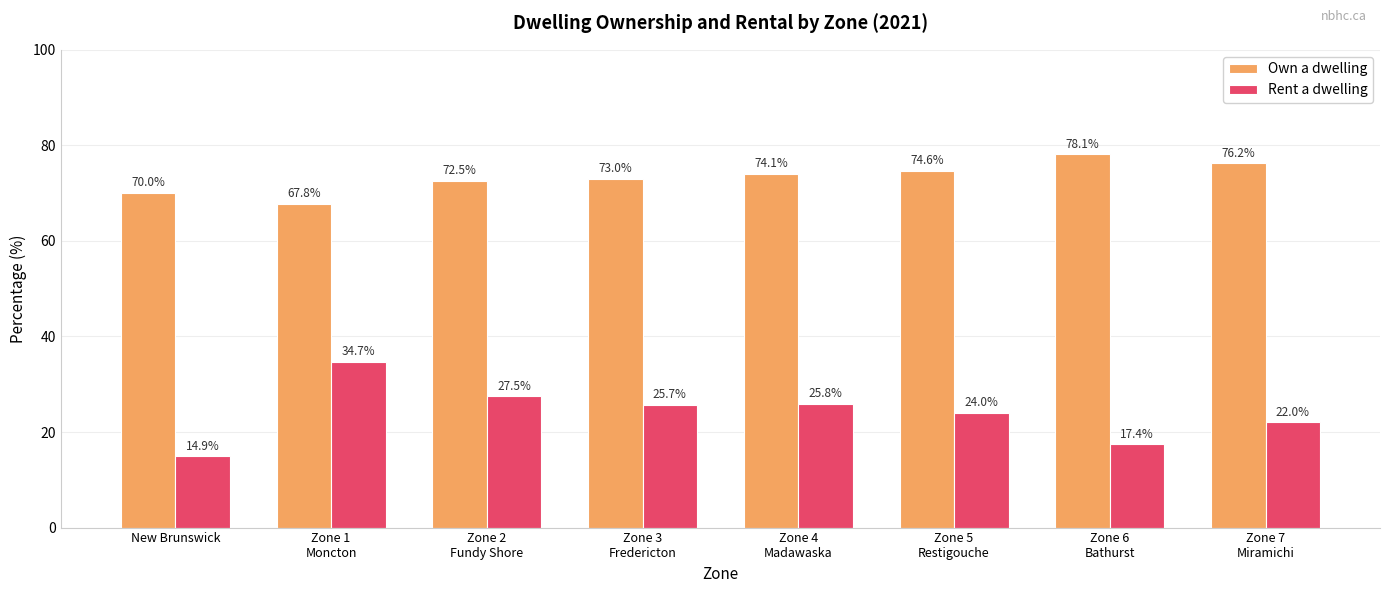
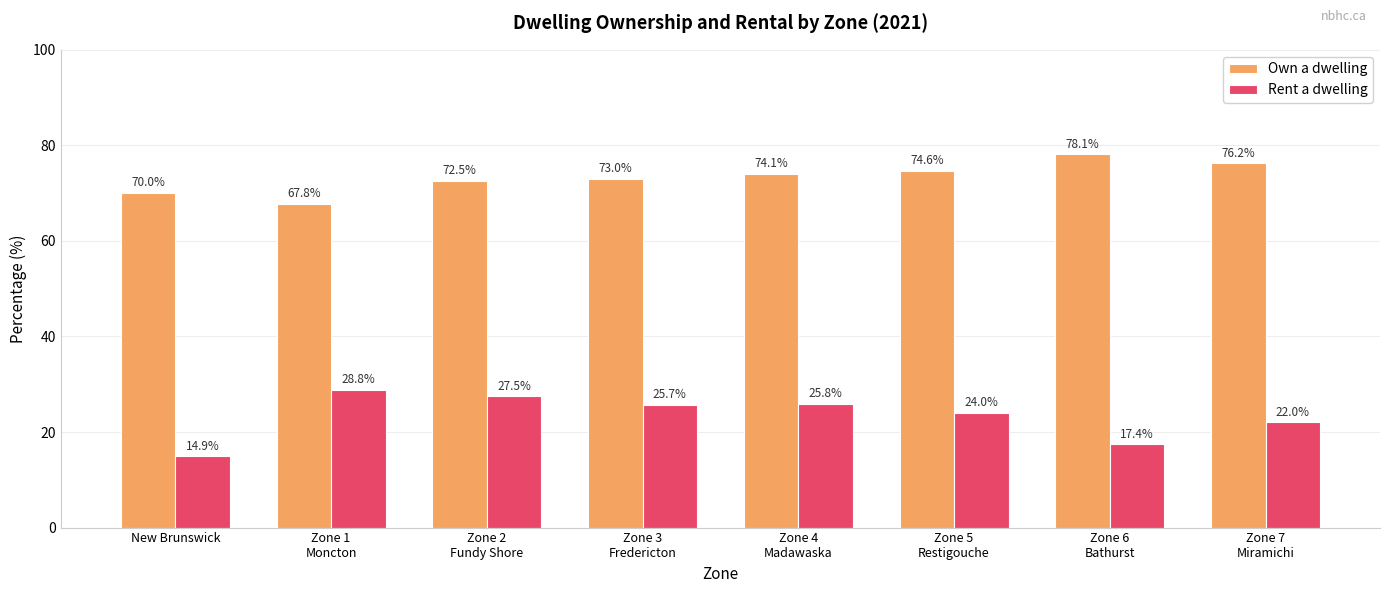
Rent a dwelling, Zone 1 Moncton: 34.7% -> 28.8%
